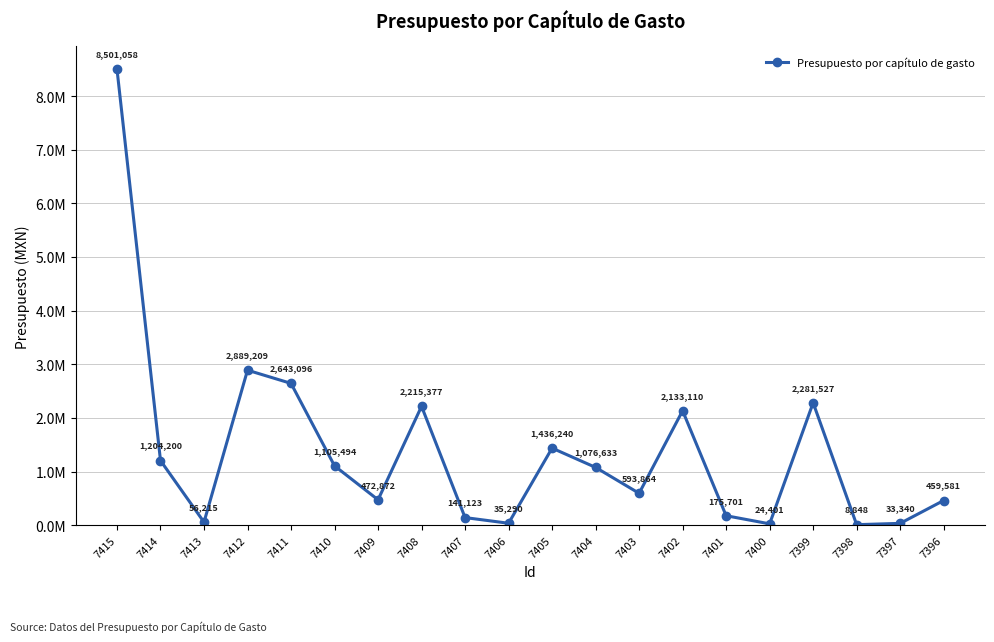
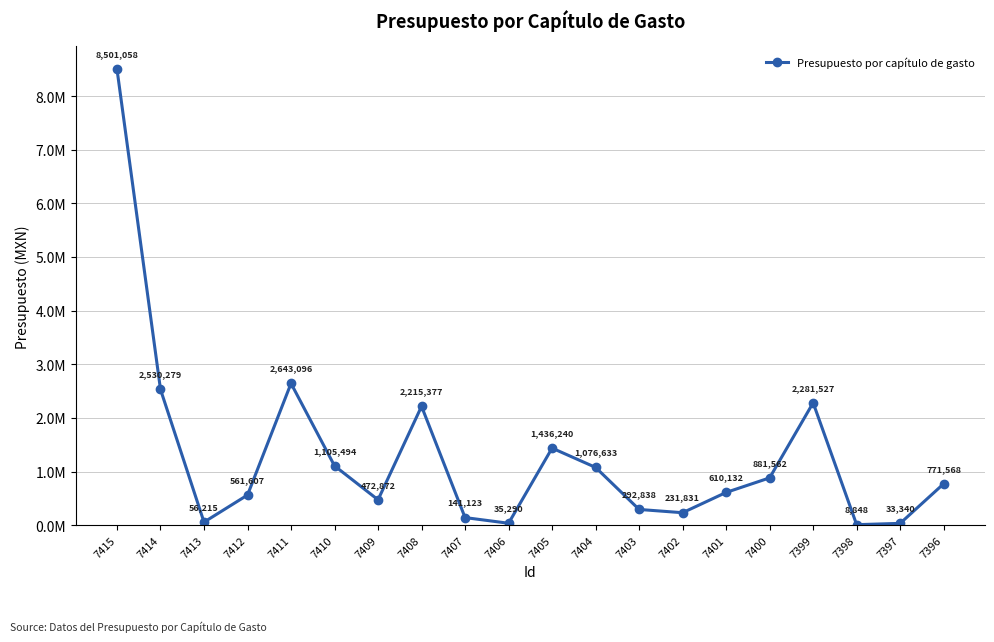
7414: 1,204,200 -> 2,530,279
7412: 2,889,209 -> 561,607
7403: 593,864 -> 292,838
7402: 2,133,110 -> 231,831
7401: 175,701 -> 610,132
7400: 24,401 -> 881,562
7396: 459,581 -> 771,568
